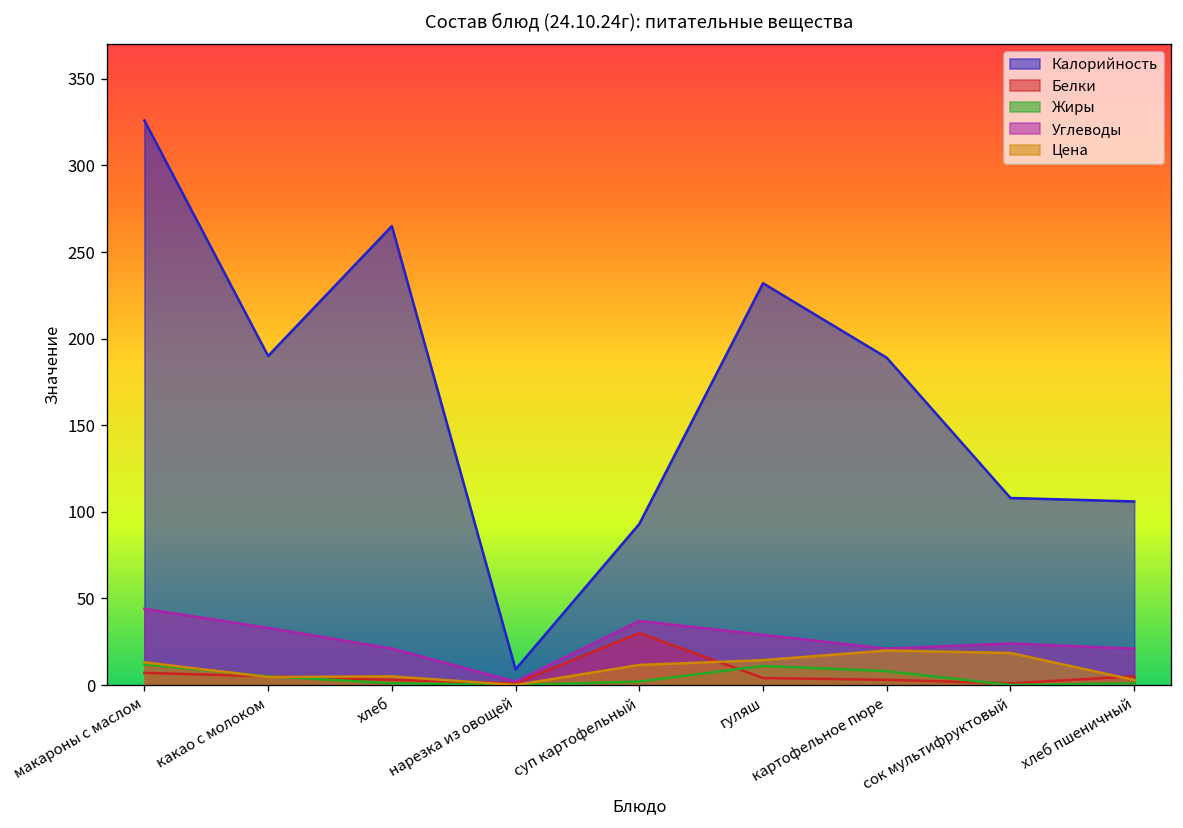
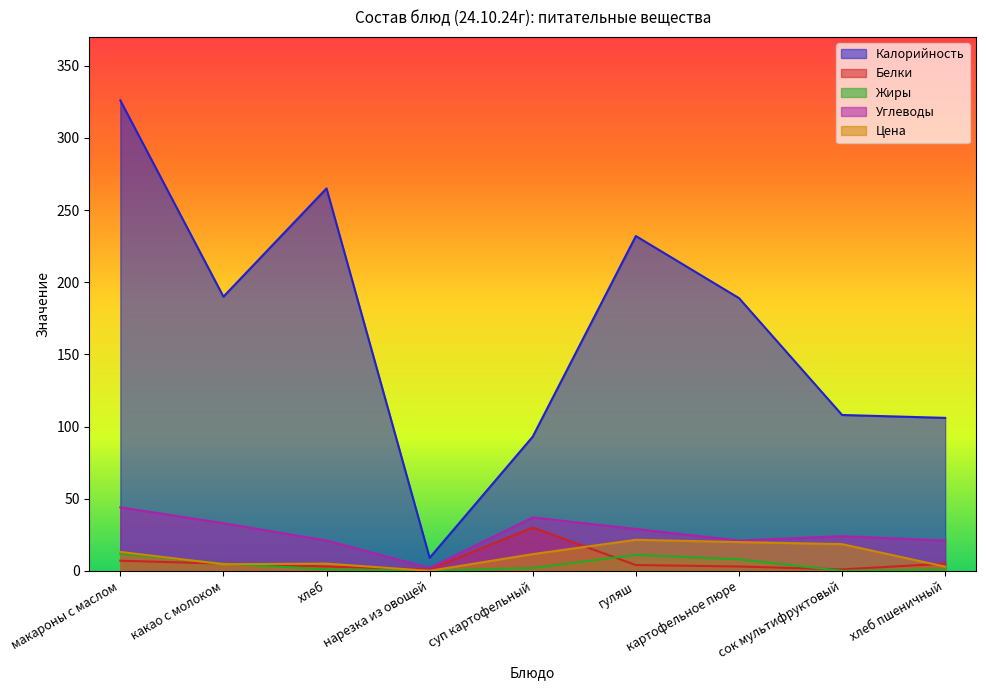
Цена, гуляш: 14 -> 22
